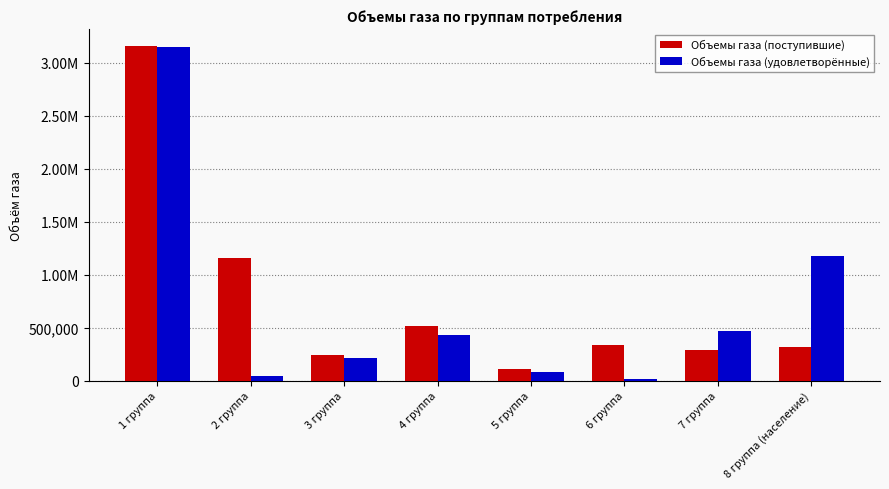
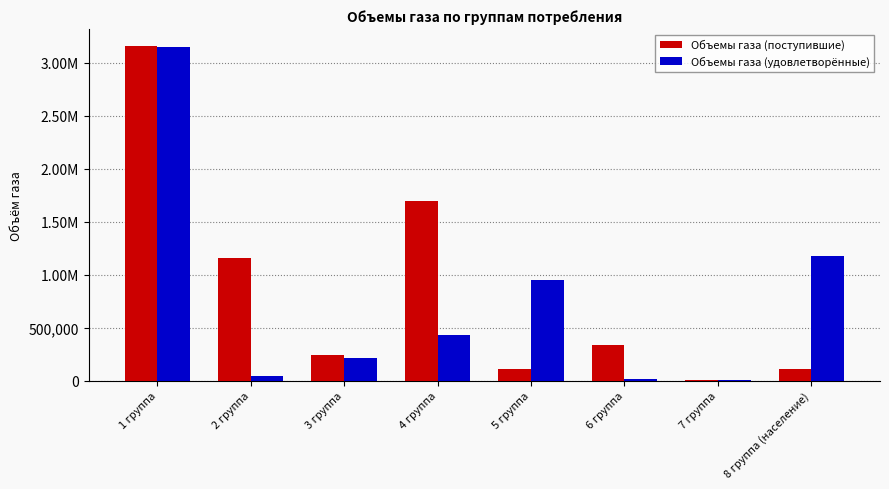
Объемы газа (поступившие), 4 группа: 520,000 -> 1,700,000
Объемы газа (удовлетворённые), 5 группа: 80,000 -> 950,000
Объемы газа (поступившие), 7 группа: 280,000 -> 0
Объемы газа (удовлетворённые), 7 группа: 470,000 -> 0
Объемы газа (поступившие), 8 группа (население): 310,000 -> 110,000
